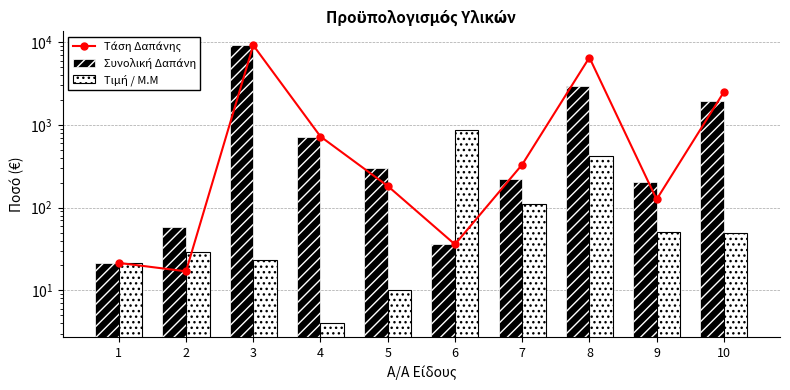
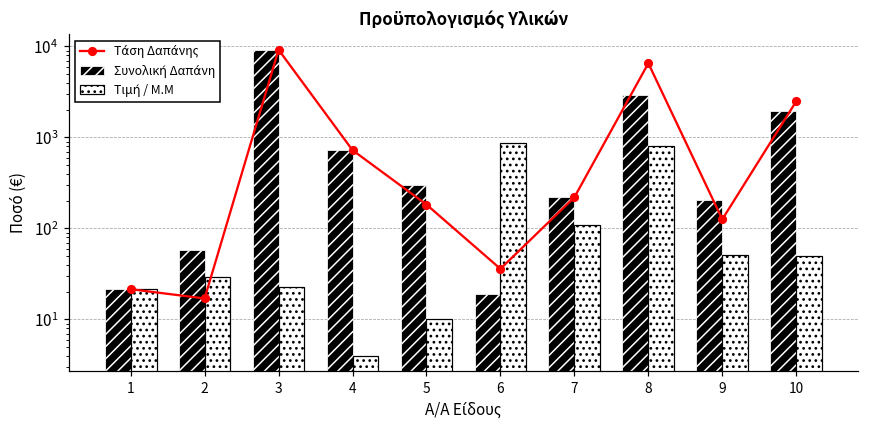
Συνολική Δαπάνη, 6: 40 -> 19
Τάση Δαπάνης, 7: 330 -> 220
Τιμή / Μ.Μ, 8: 400 -> 800
